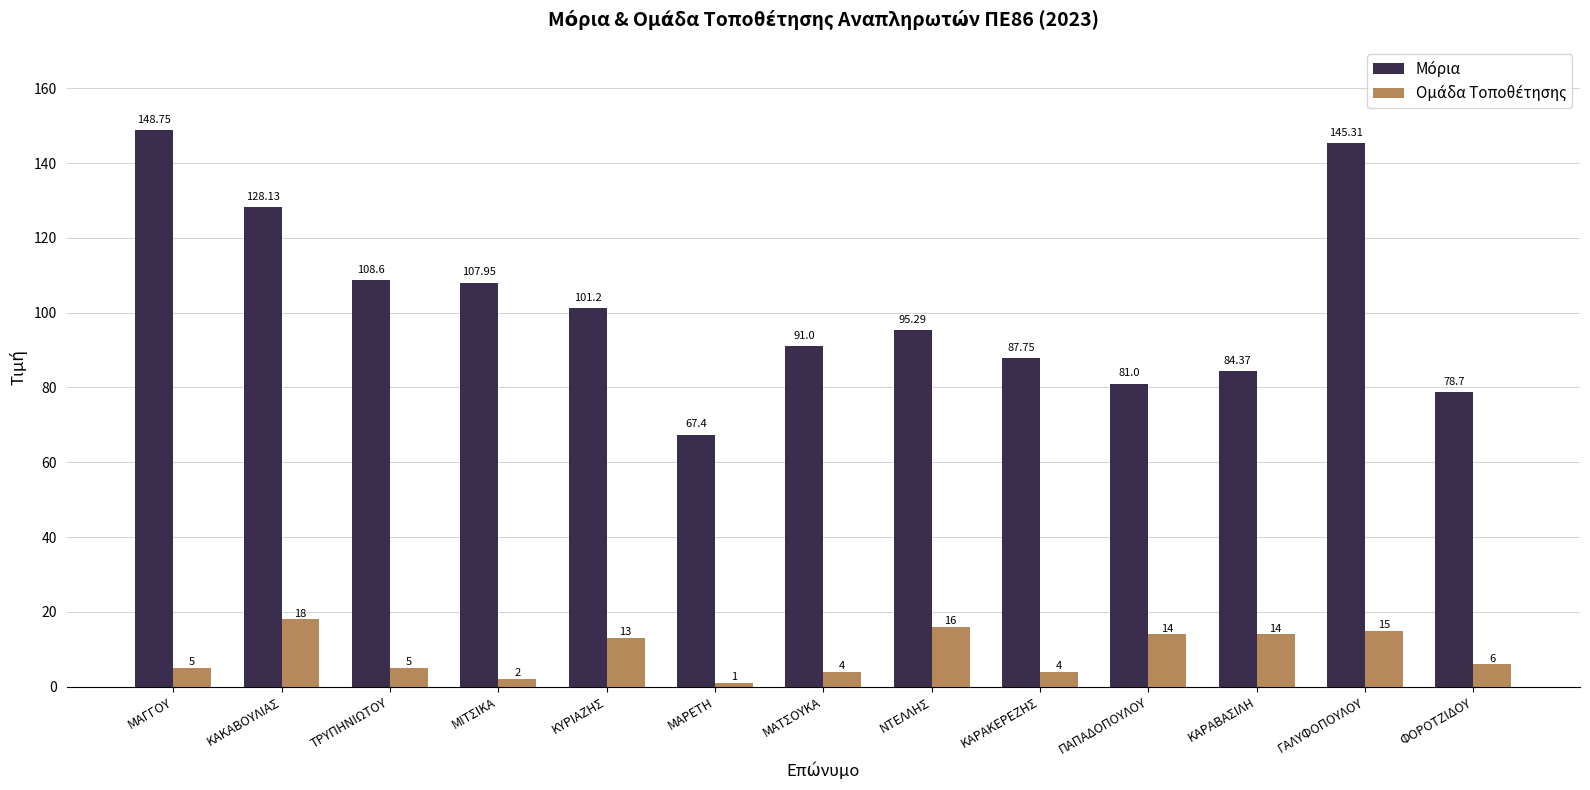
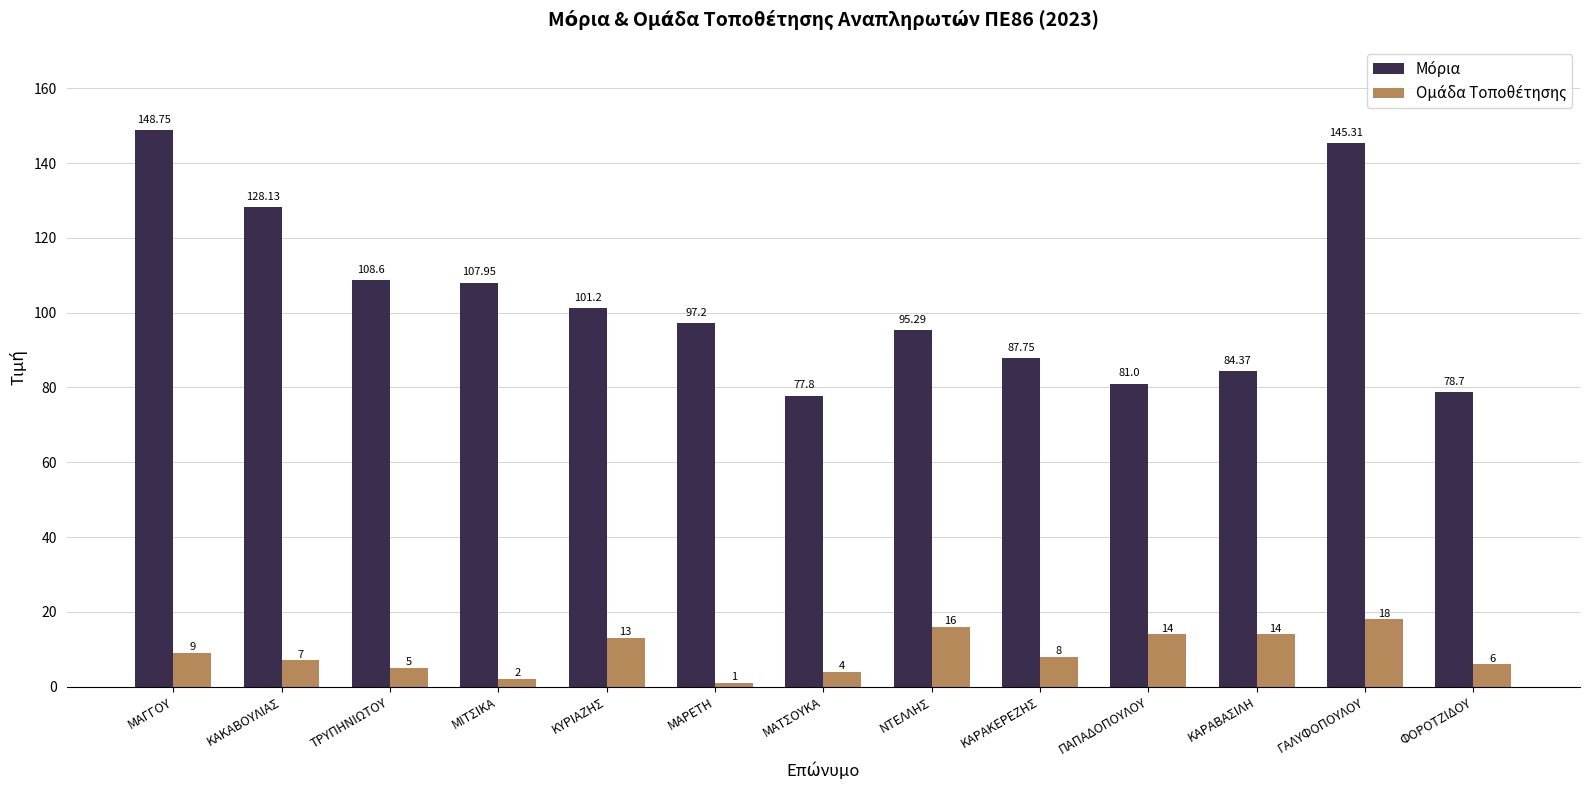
Ομάδα Τοποθέτησης, ΜΑΓΓΟΥ: 5 -> 9
Ομάδα Τοποθέτησης, ΚΑΚΑΒΟΥΛΙΑΣ: 18 -> 7
Μόρια, ΜΑΡΕΤΗ: 67.4 -> 97.2
Μόρια, ΜΑΤΣΟΥΚΑ: 91.0 -> 77.8
Ομάδα Τοποθέτησης, ΚΑΡΑΚΕΡΕΖΗΣ: 4 -> 8
Ομάδα Τοποθέτησης, ΓΑΛΥΦΟΠΟΥΛΟΥ: 15 -> 18
